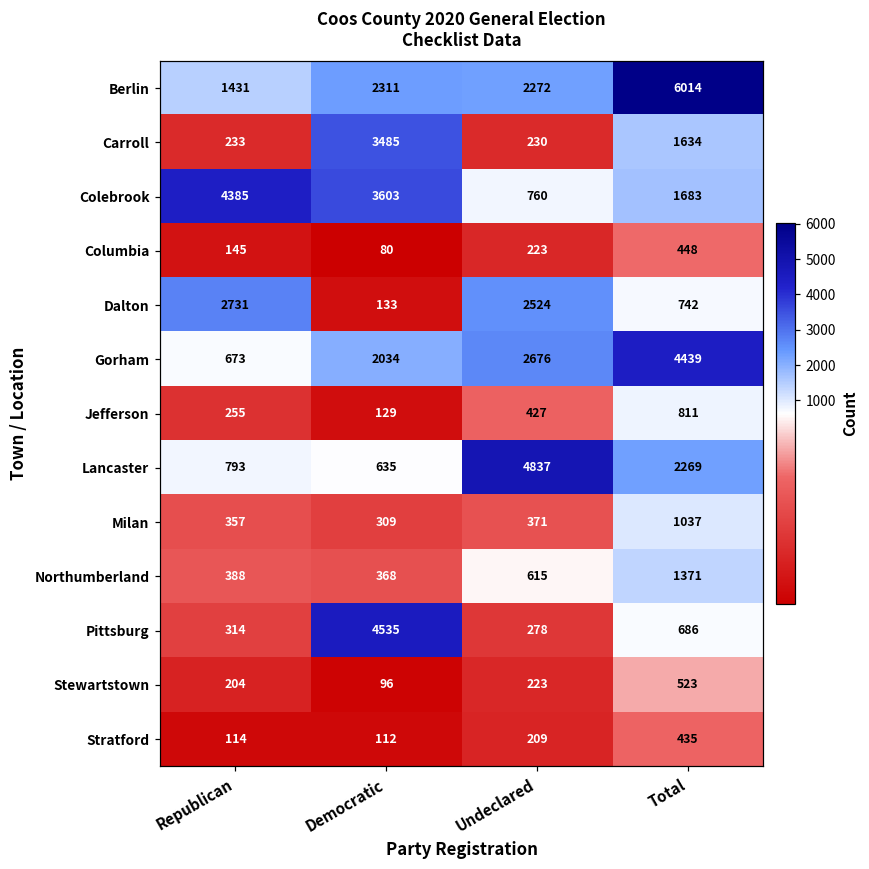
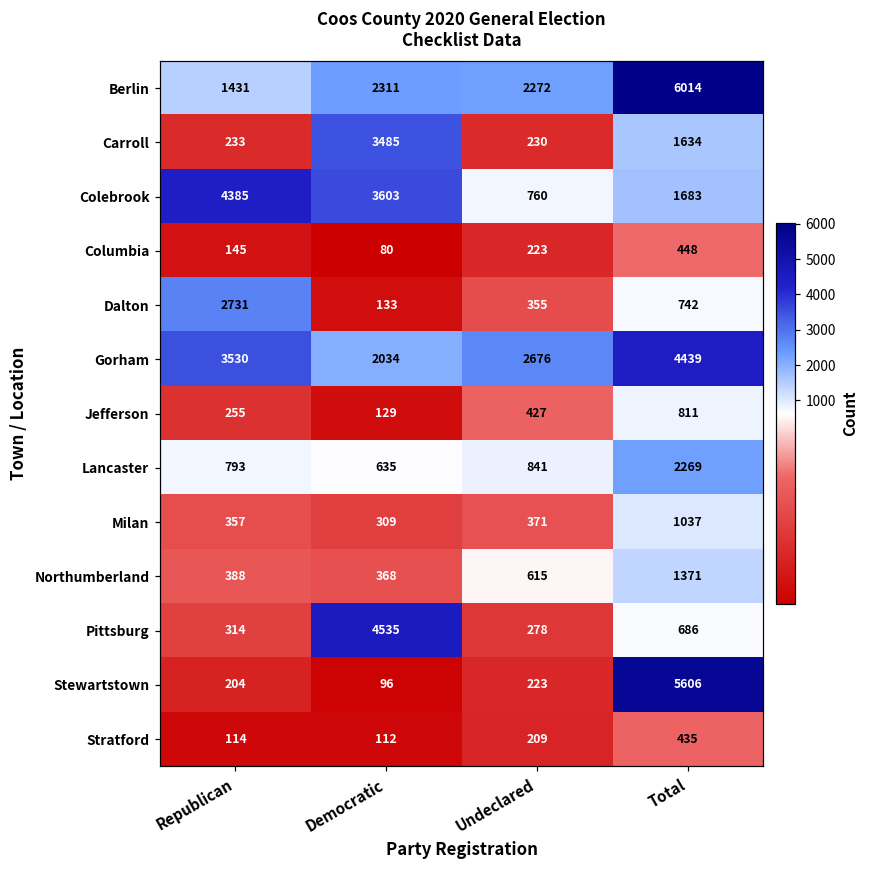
Dalton, Undeclared: 2524 -> 355
Gorham, Republican: 673 -> 3530
Lancaster, Undeclared: 4837 -> 841
Stewartstown, Total: 523 -> 5606
